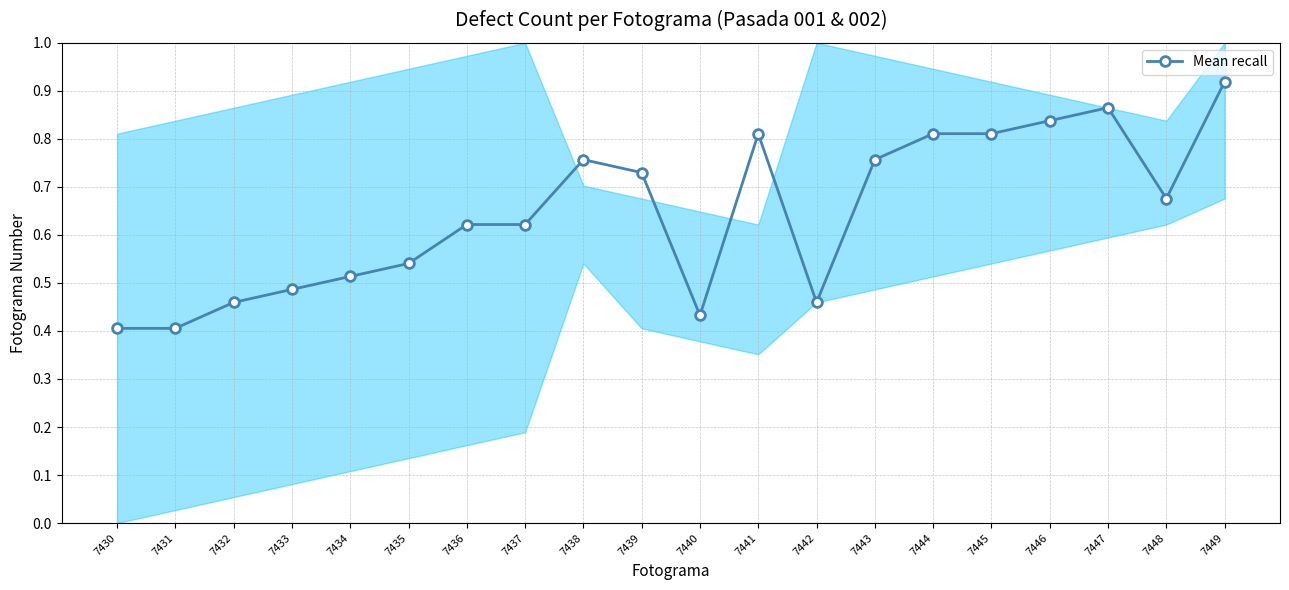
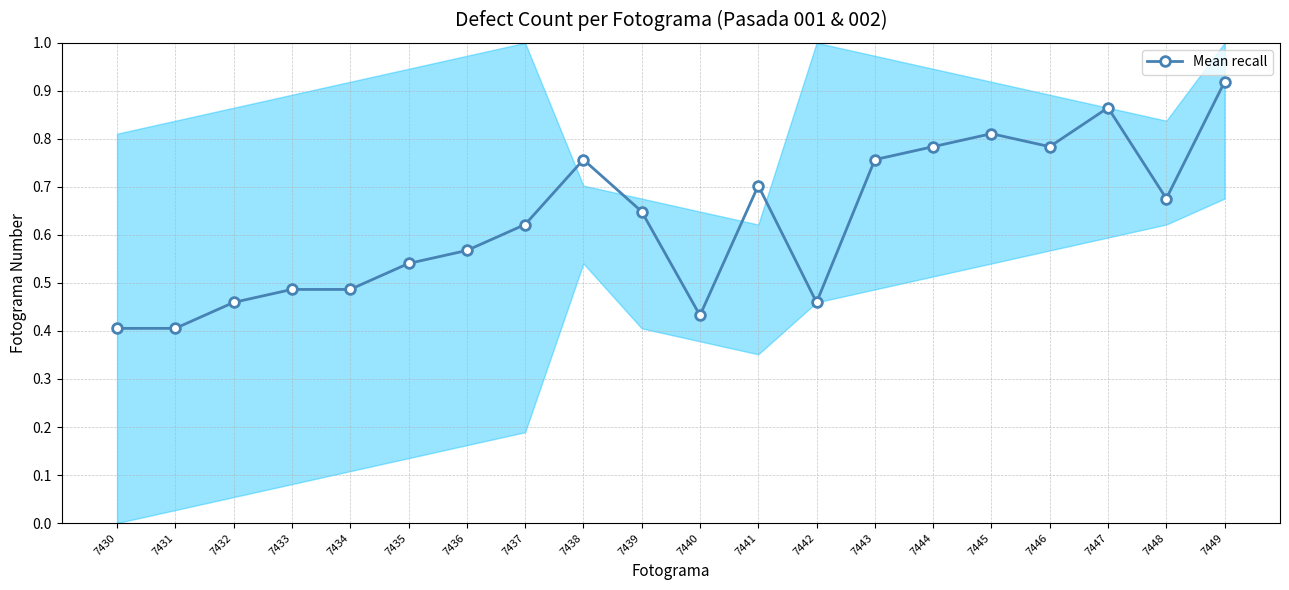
Mean recall, 7434: 0.51 -> 0.49
Mean recall, 7436: 0.62 -> 0.57
Mean recall, 7439: 0.73 -> 0.65
Mean recall, 7441: 0.81 -> 0.70
Mean recall, 7444: 0.81 -> 0.78
Mean recall, 7446: 0.84 -> 0.78
